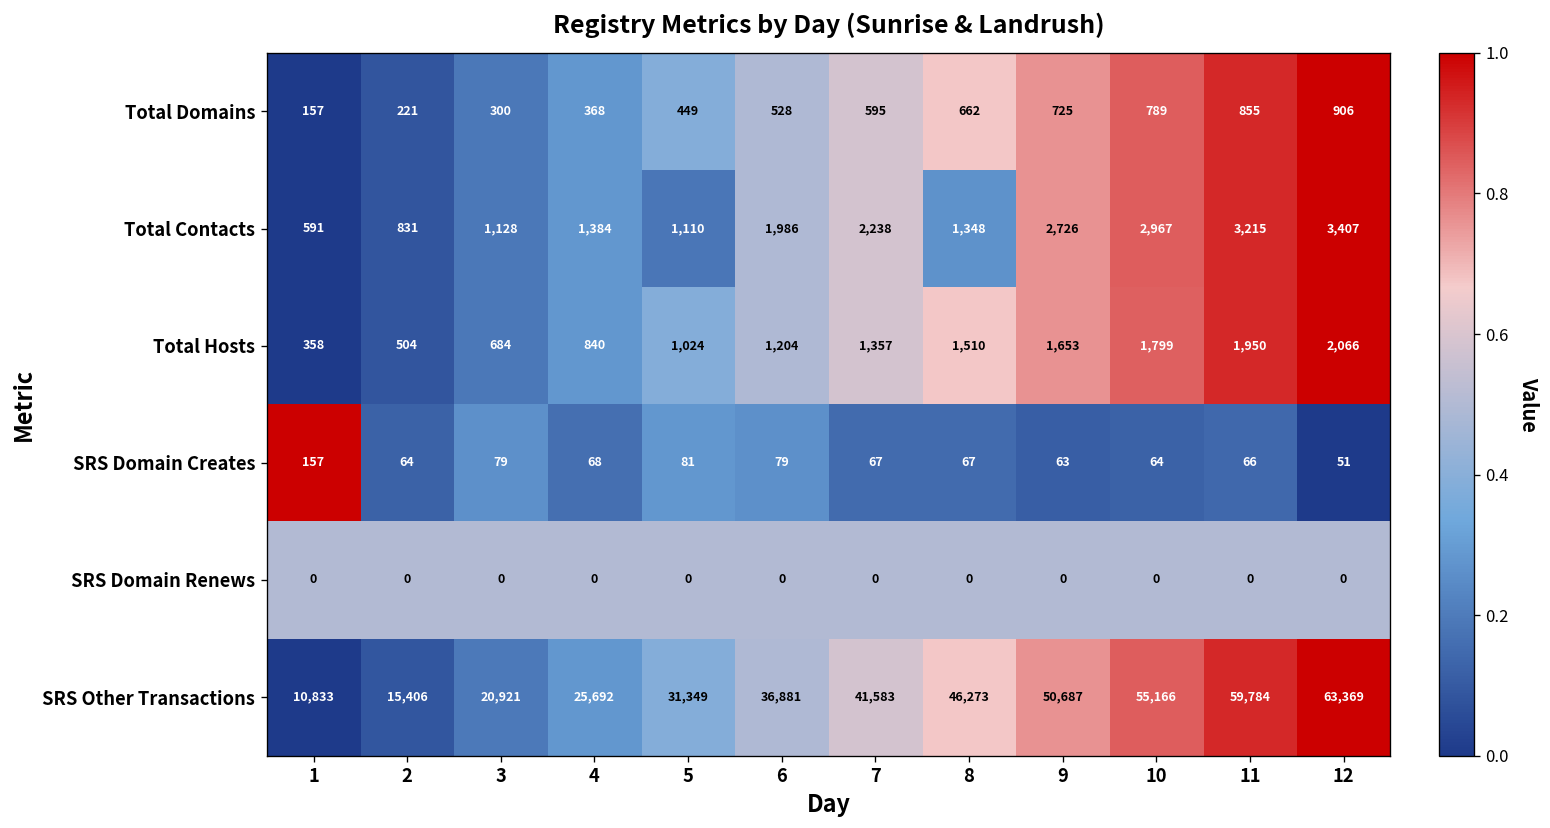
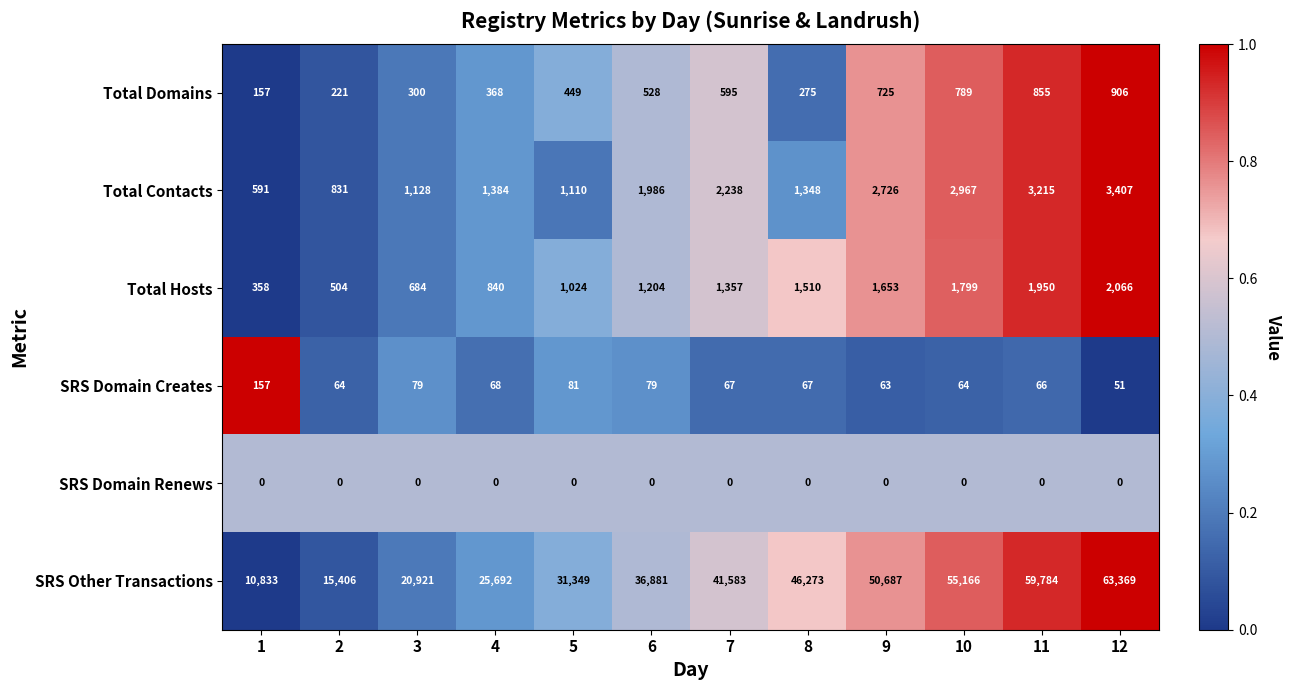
Total Domains, 8: 662 -> 275
